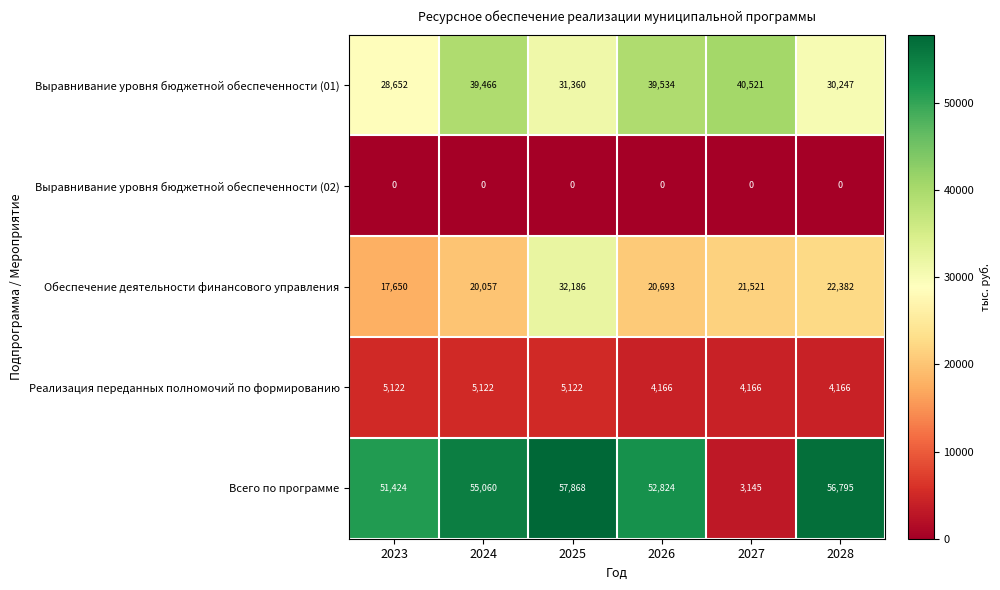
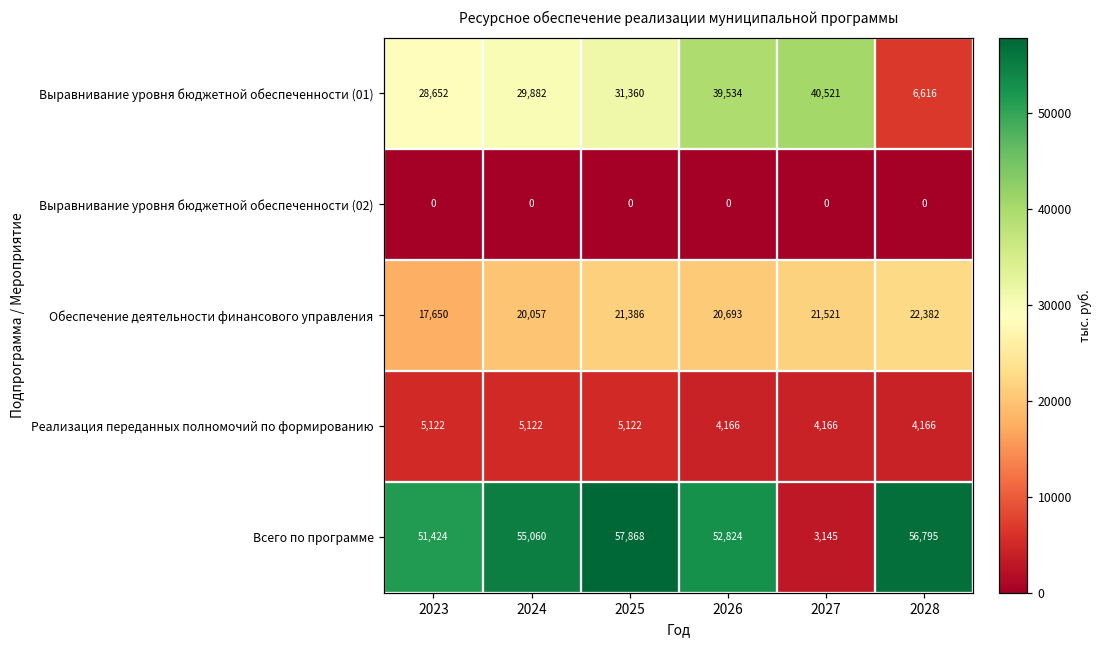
Выравнивание уровня бюджетной обеспеченности (01), 2024: 39,466 -> 29,882
Выравнивание уровня бюджетной обеспеченности (01), 2028: 30,247 -> 6,616
Обеспечение деятельности финансового управления, 2025: 32,186 -> 21,386
